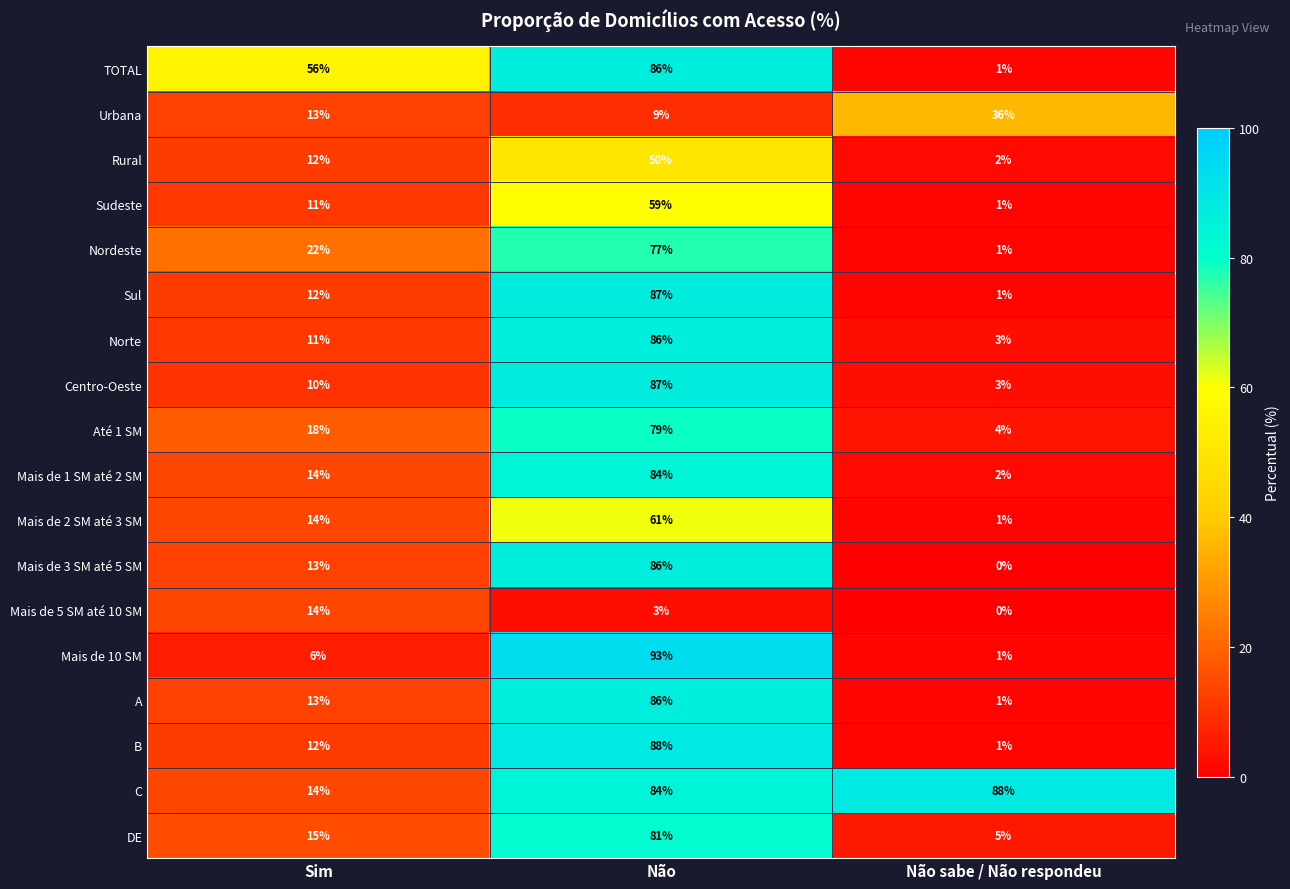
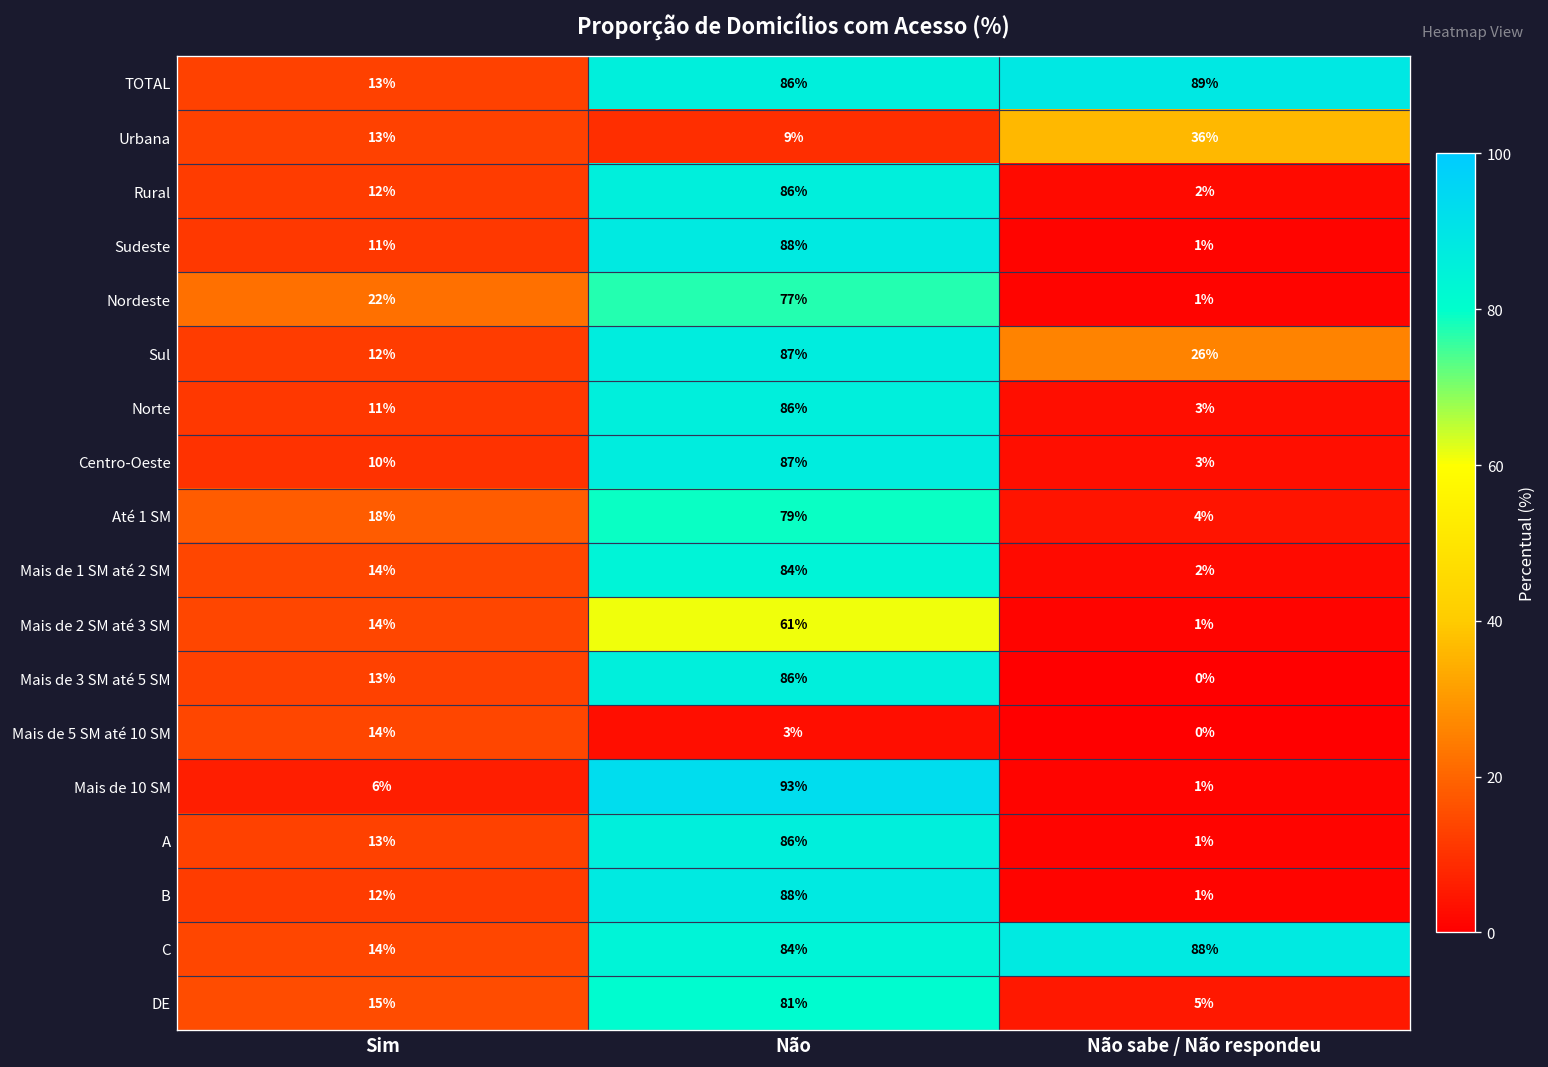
TOTAL, Sim: 56% -> 13%
TOTAL, Não sabe / Não respondeu: 1% -> 89%
Rural, Não: 50% -> 86%
Sudeste, Não: 59% -> 88%
Sul, Não sabe / Não respondeu: 1% -> 26%
